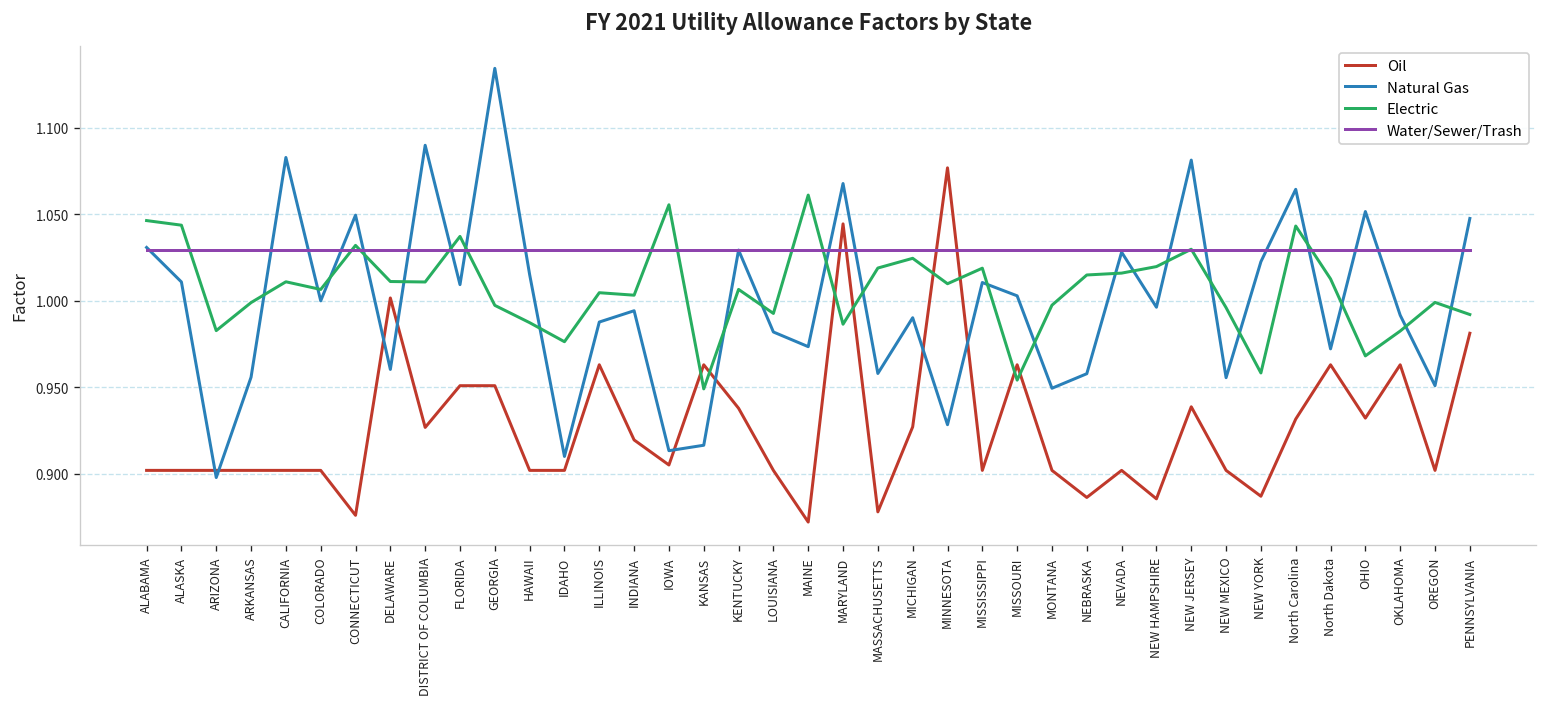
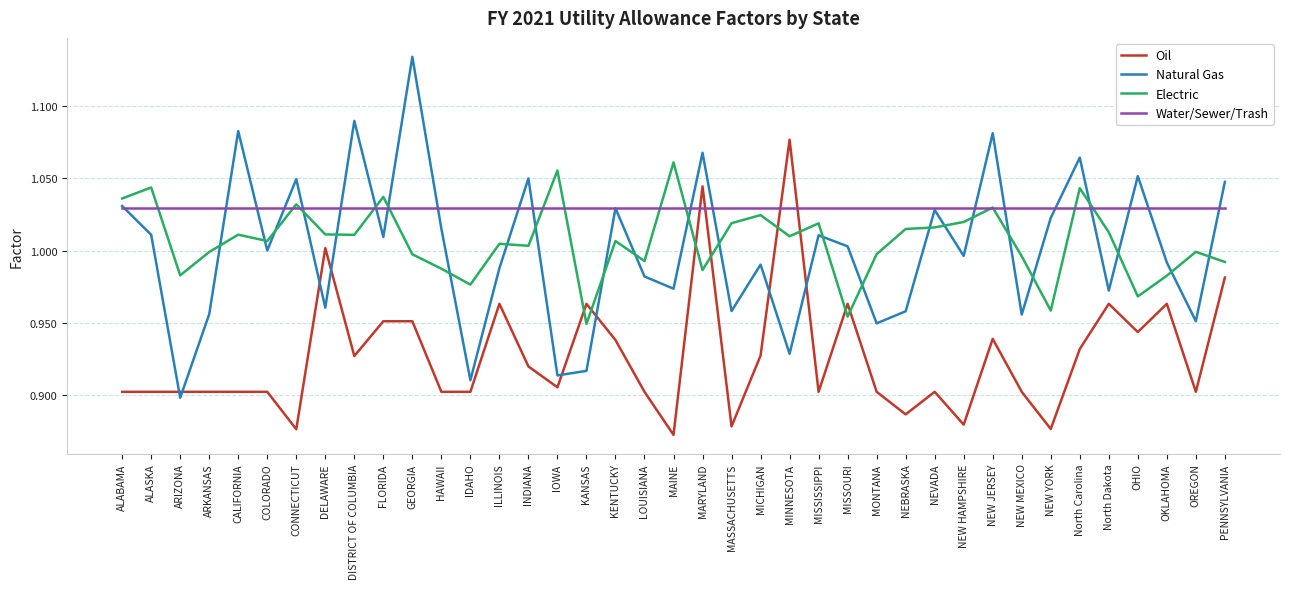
Electric, ALABAMA: 1.046 -> 1.036
Natural Gas, INDIANA: 0.994 -> 1.050
Oil, NEW HAMPSHIRE: 0.885 -> 0.879
Oil, NEW YORK: 0.887 -> 0.876
Oil, OHIO: 0.932 -> 0.943
